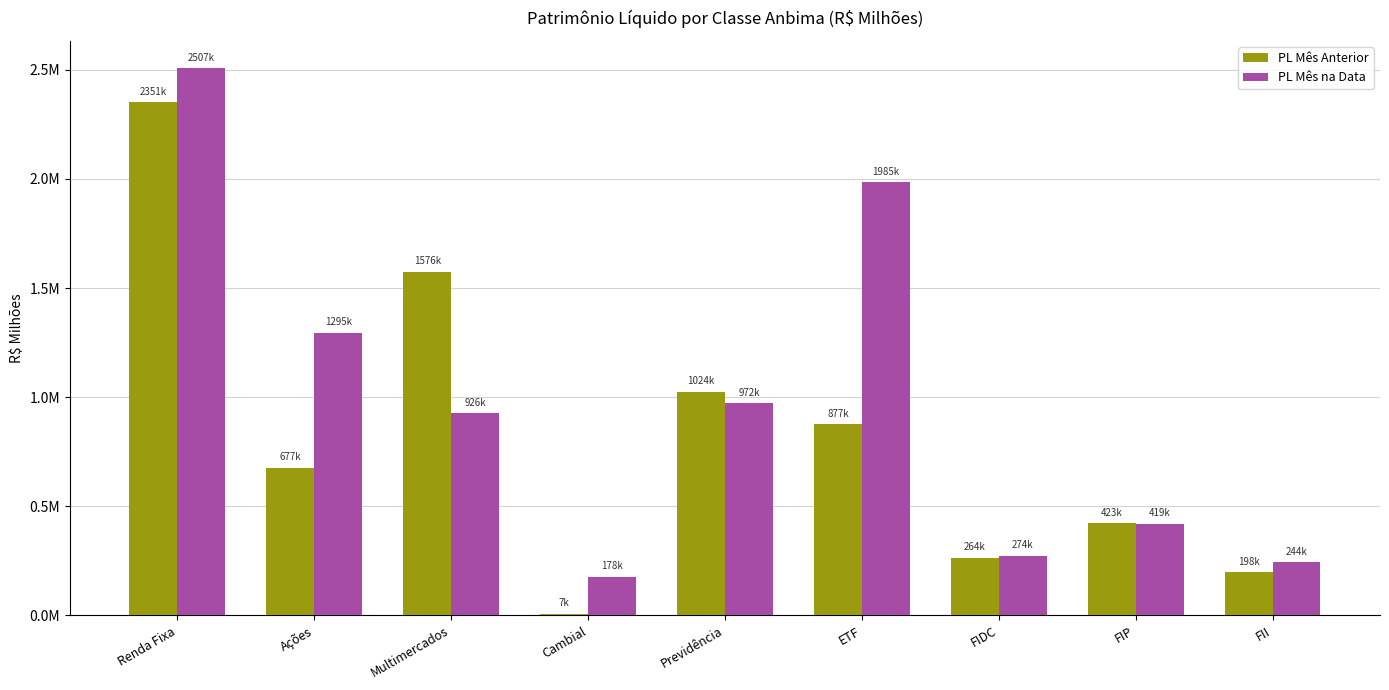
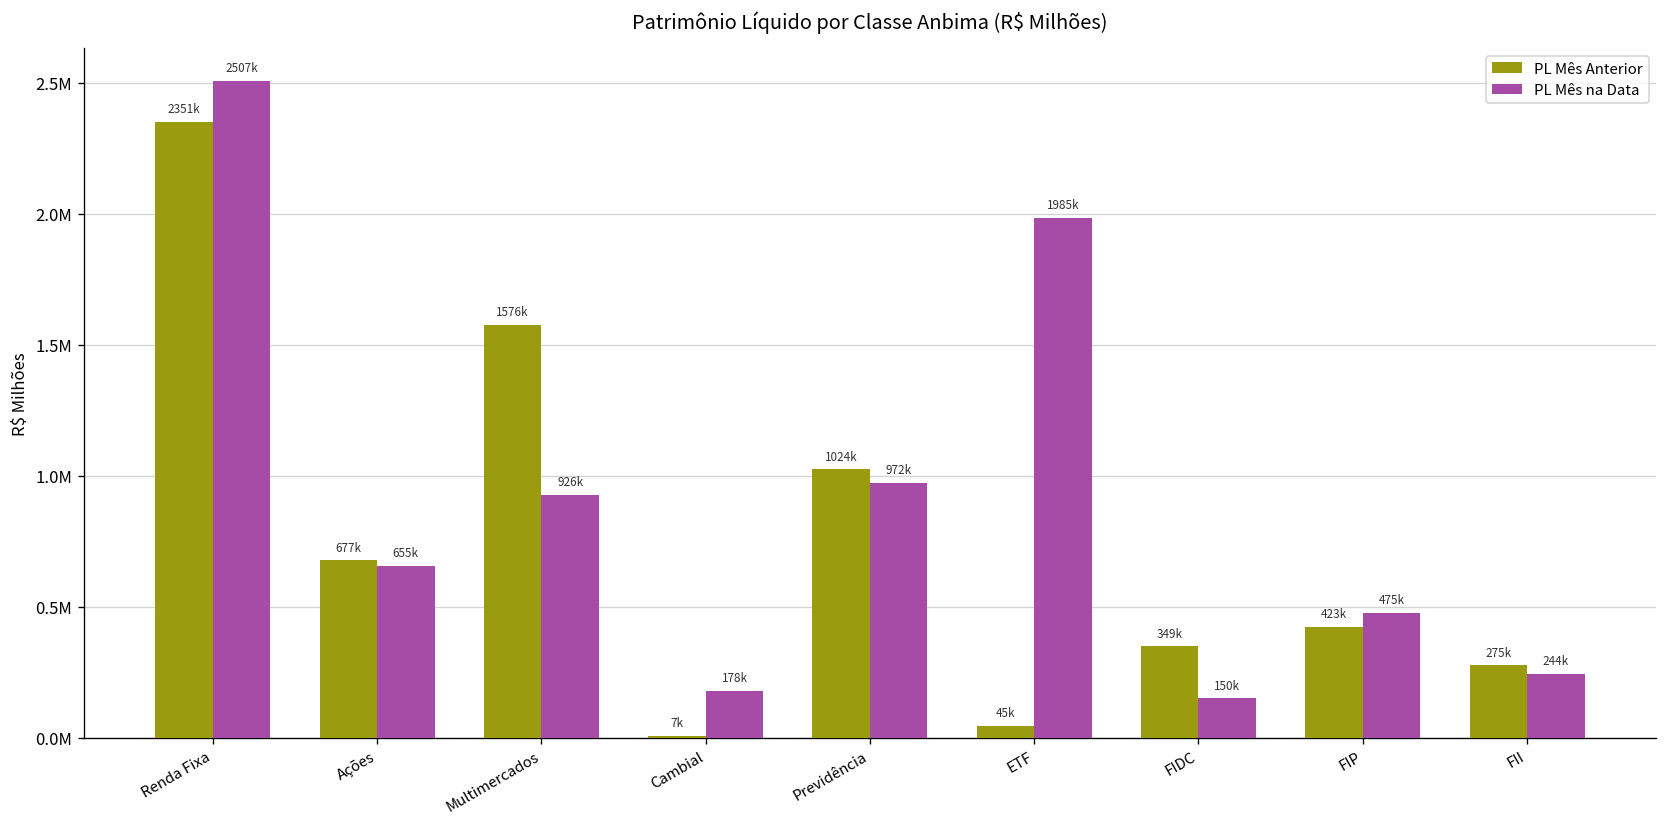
PL Mês na Data, Ações: 1295k -> 655k
PL Mês Anterior, ETF: 877k -> 45k
PL Mês Anterior, FIDC: 264k -> 349k
PL Mês na Data, FIDC: 274k -> 150k
PL Mês na Data, FIP: 419k -> 475k
PL Mês Anterior, FII: 198k -> 275k
